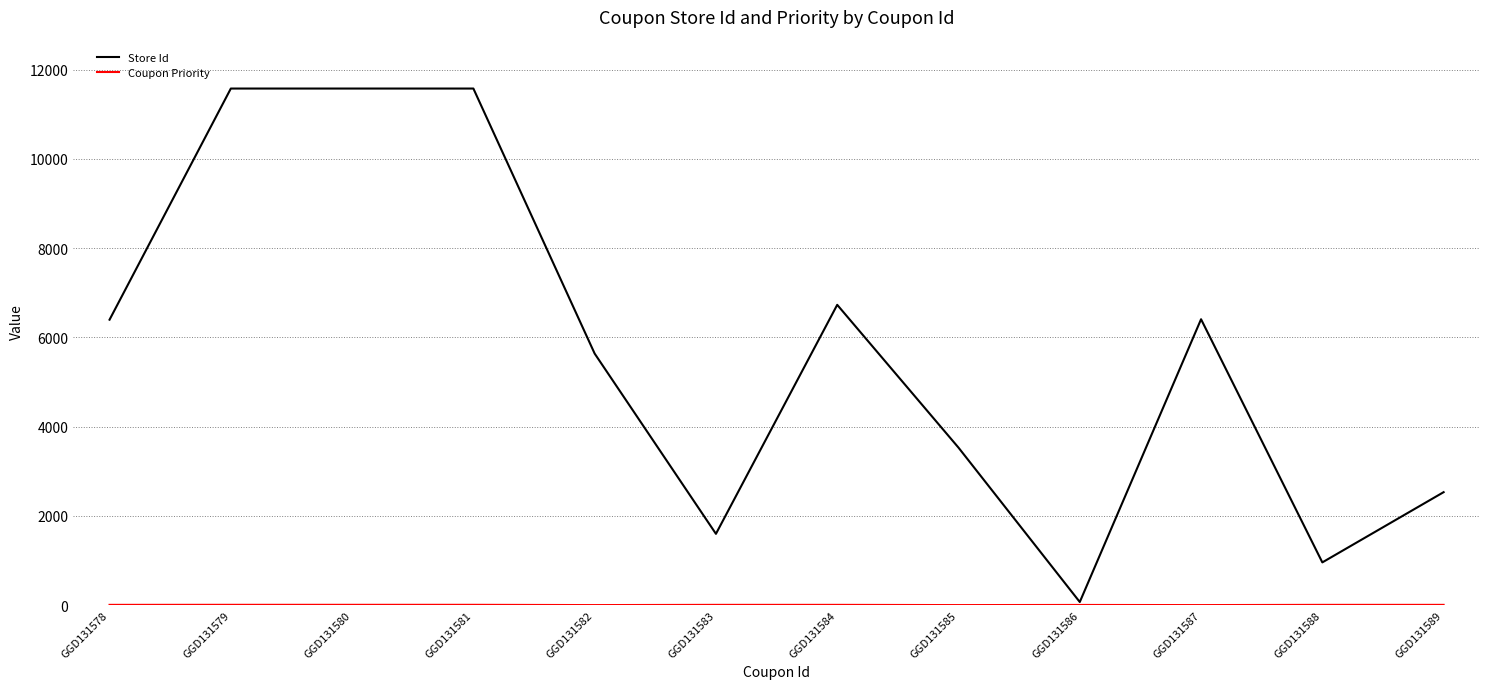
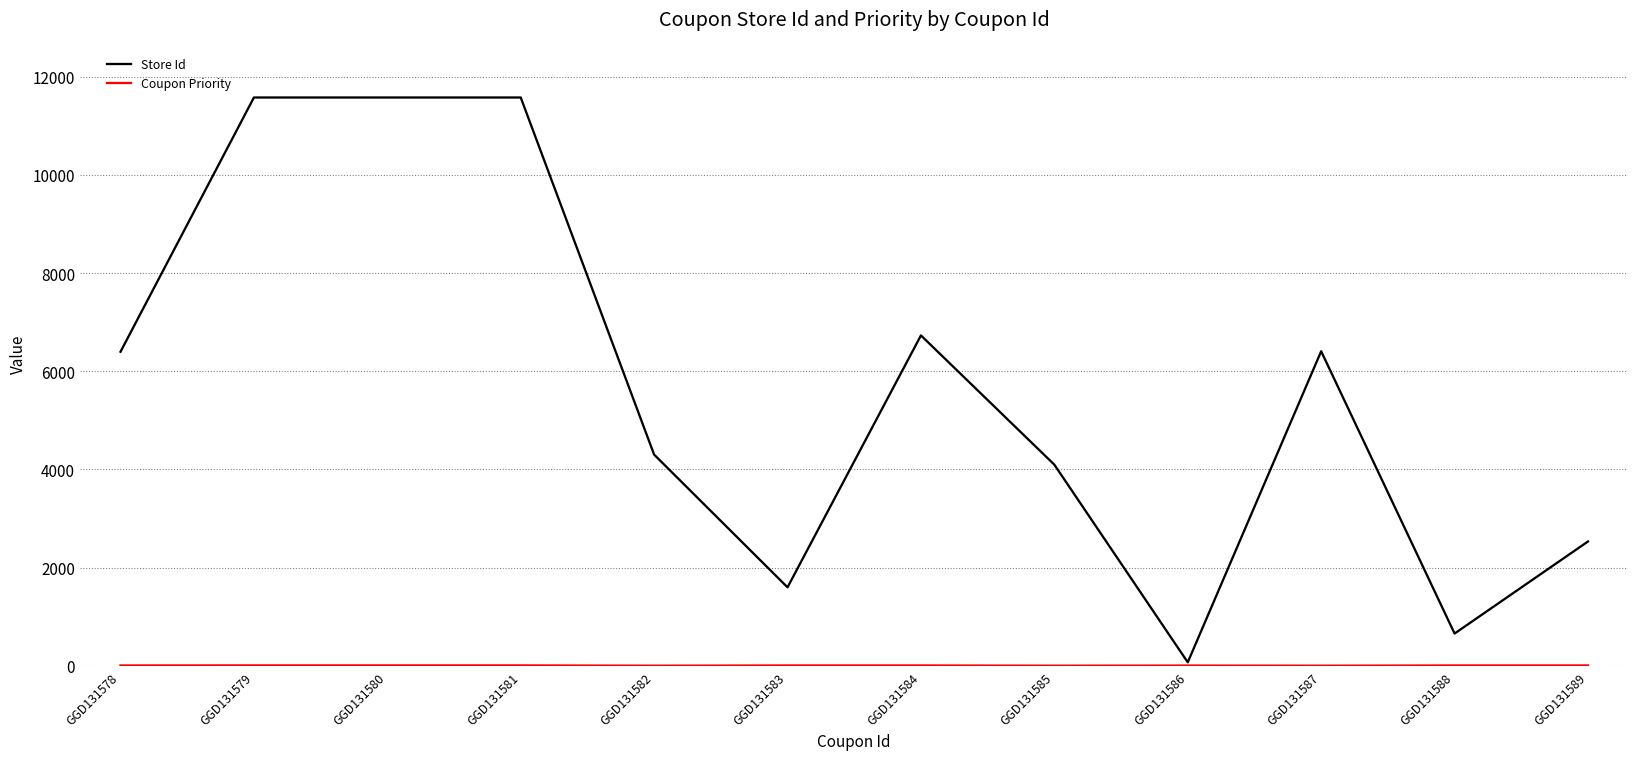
Store Id, GGD131582: 5600 -> 4300
Store Id, GGD131585: 3500 -> 4100
Store Id, GGD131588: 1000 -> 700
